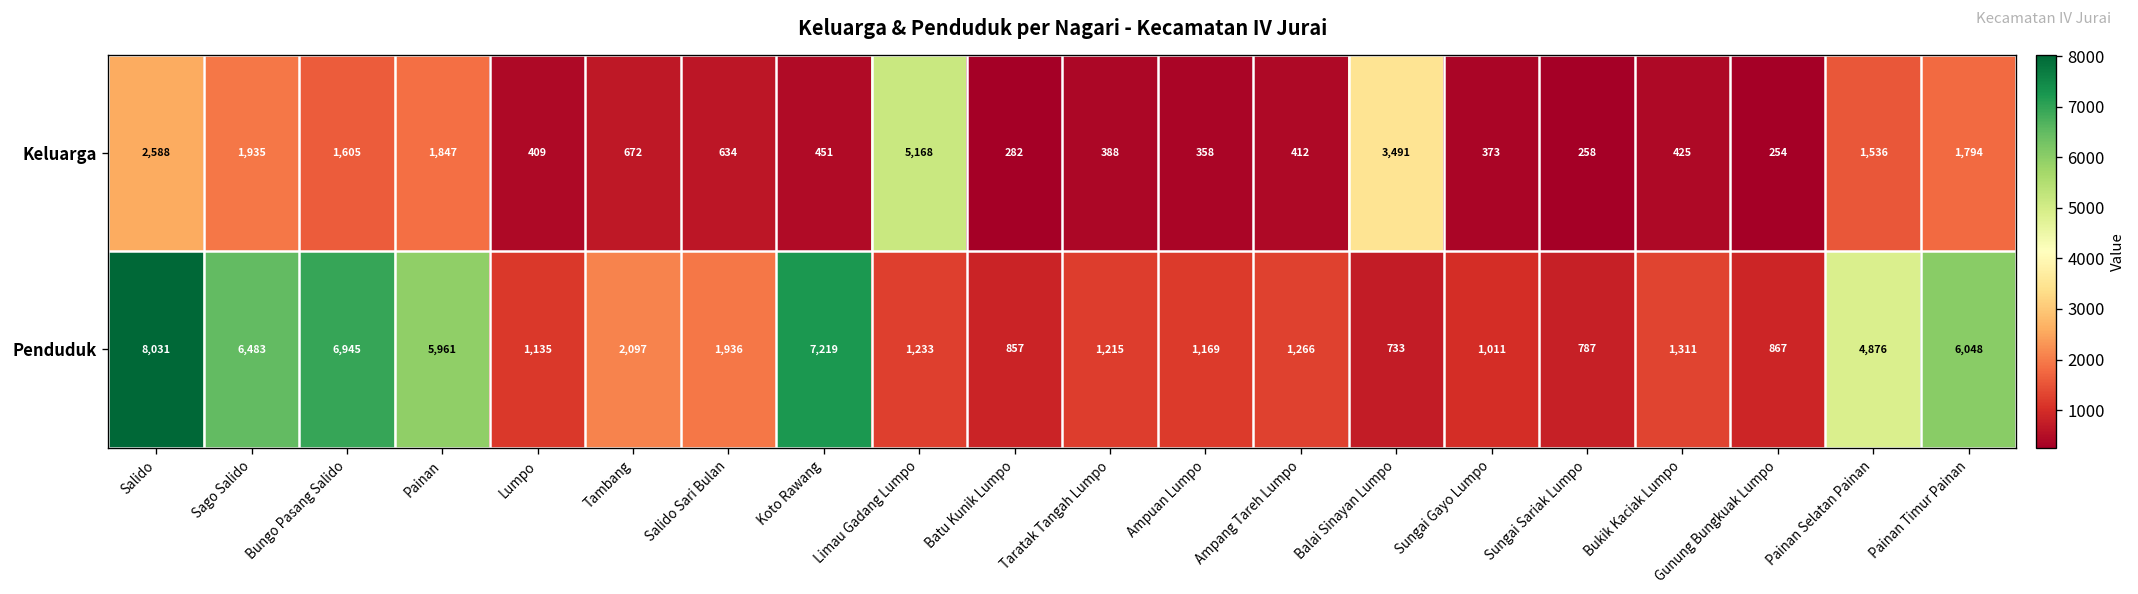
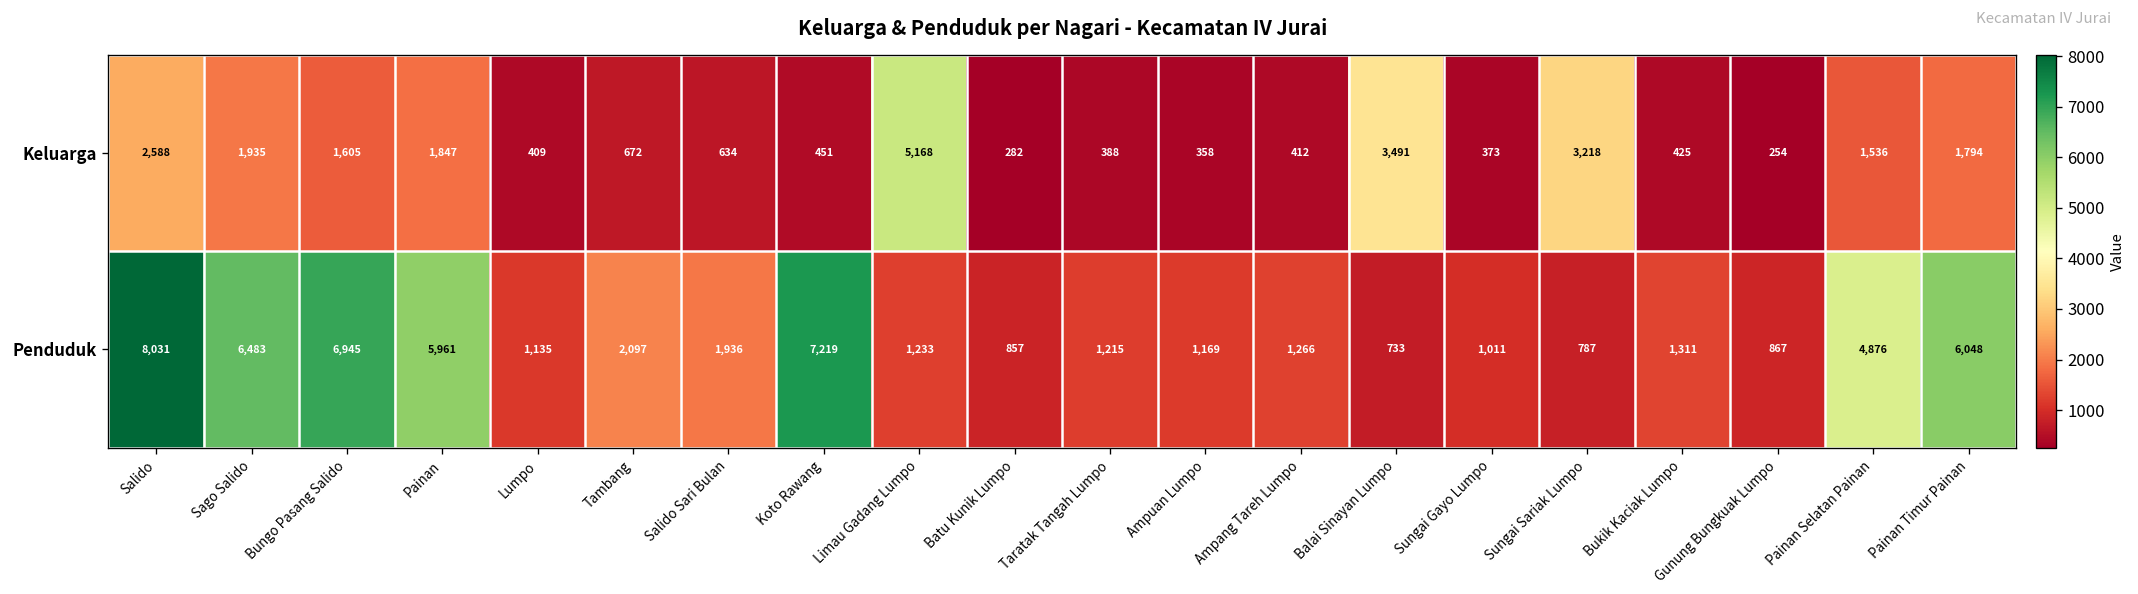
Keluarga, Sungai Sariak Lumpo: 258 -> 3,218
